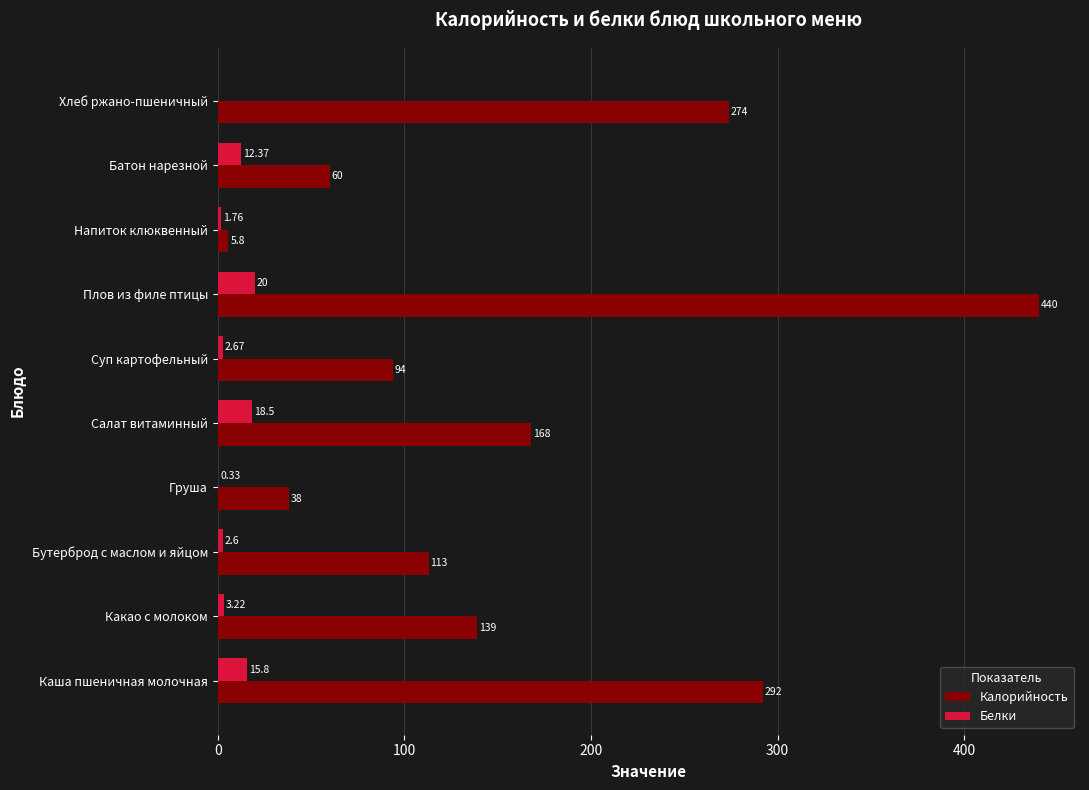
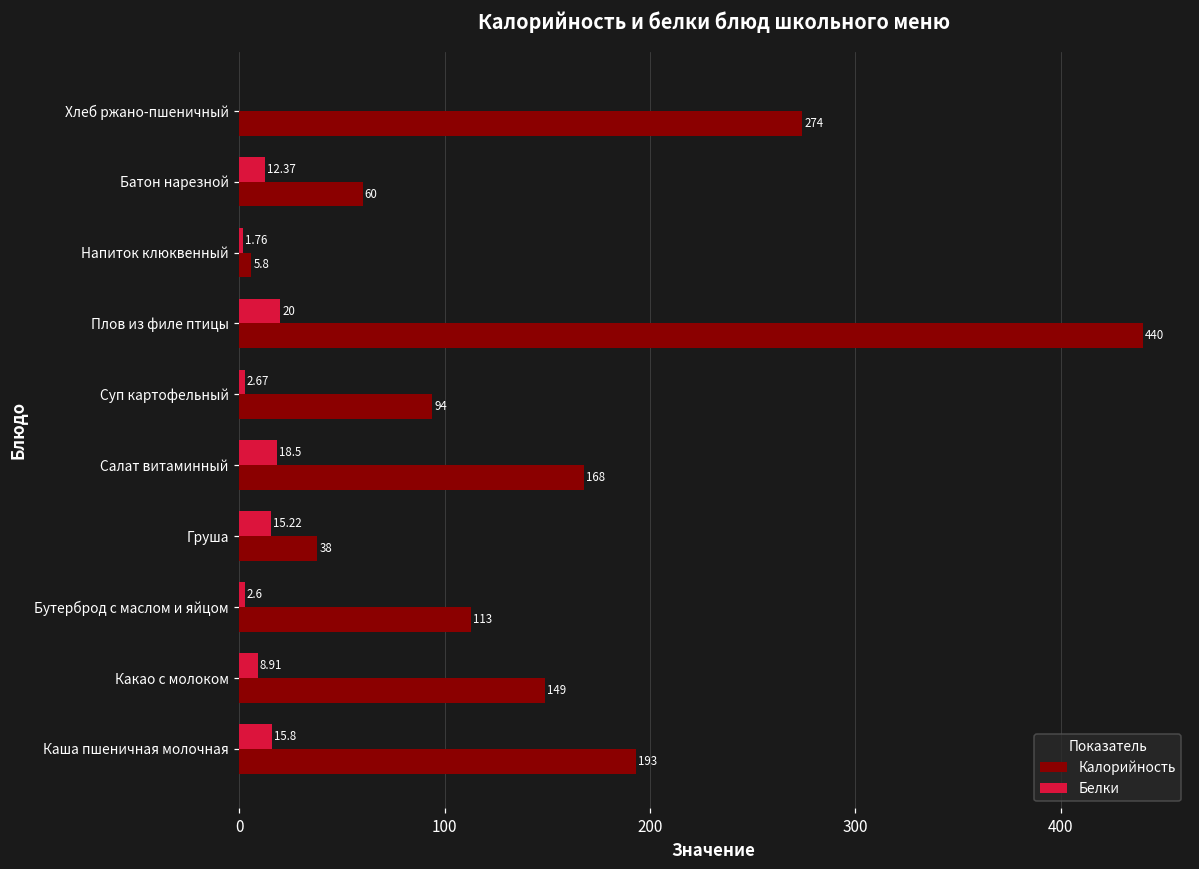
Белки, Груша: 0.33 -> 15.22
Белки, Какао с молоком: 3.22 -> 8.91
Калорийность, Какао с молоком: 139 -> 149
Калорийность, Каша пшеничная молочная: 292 -> 193
